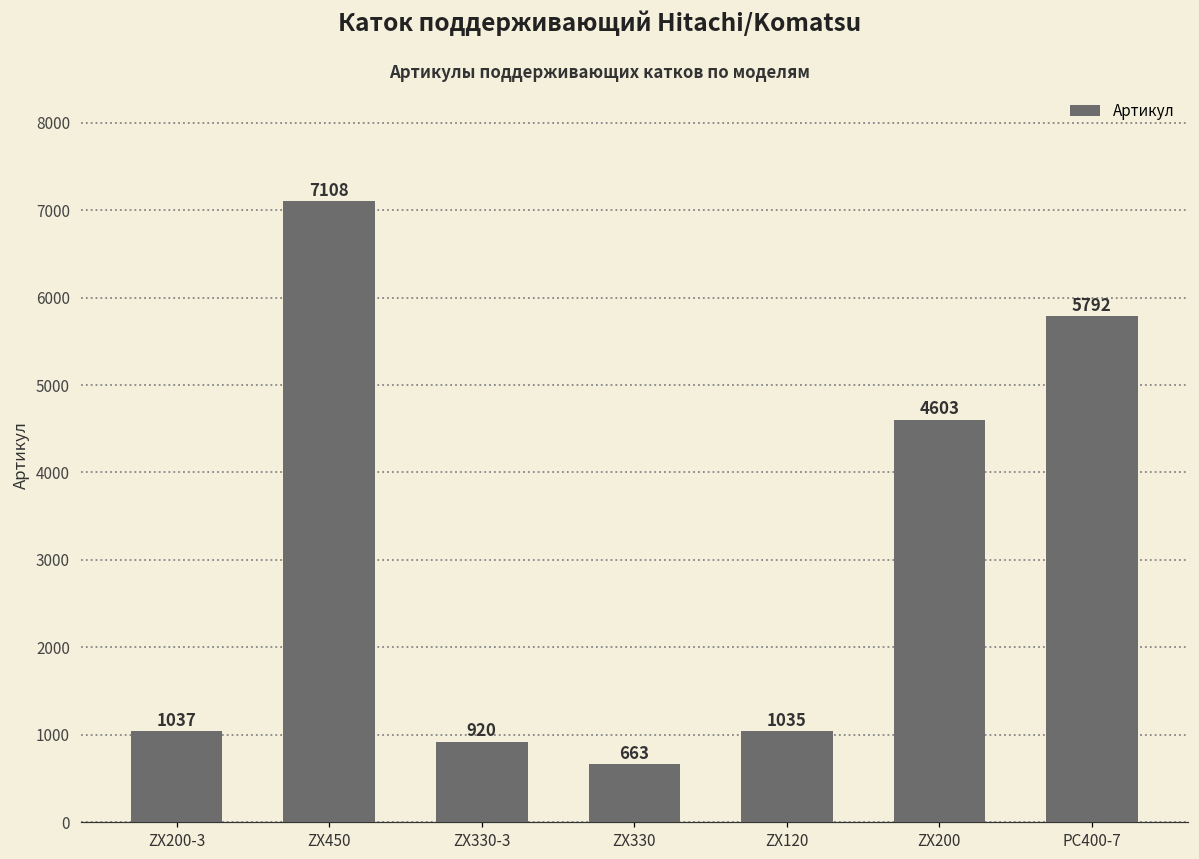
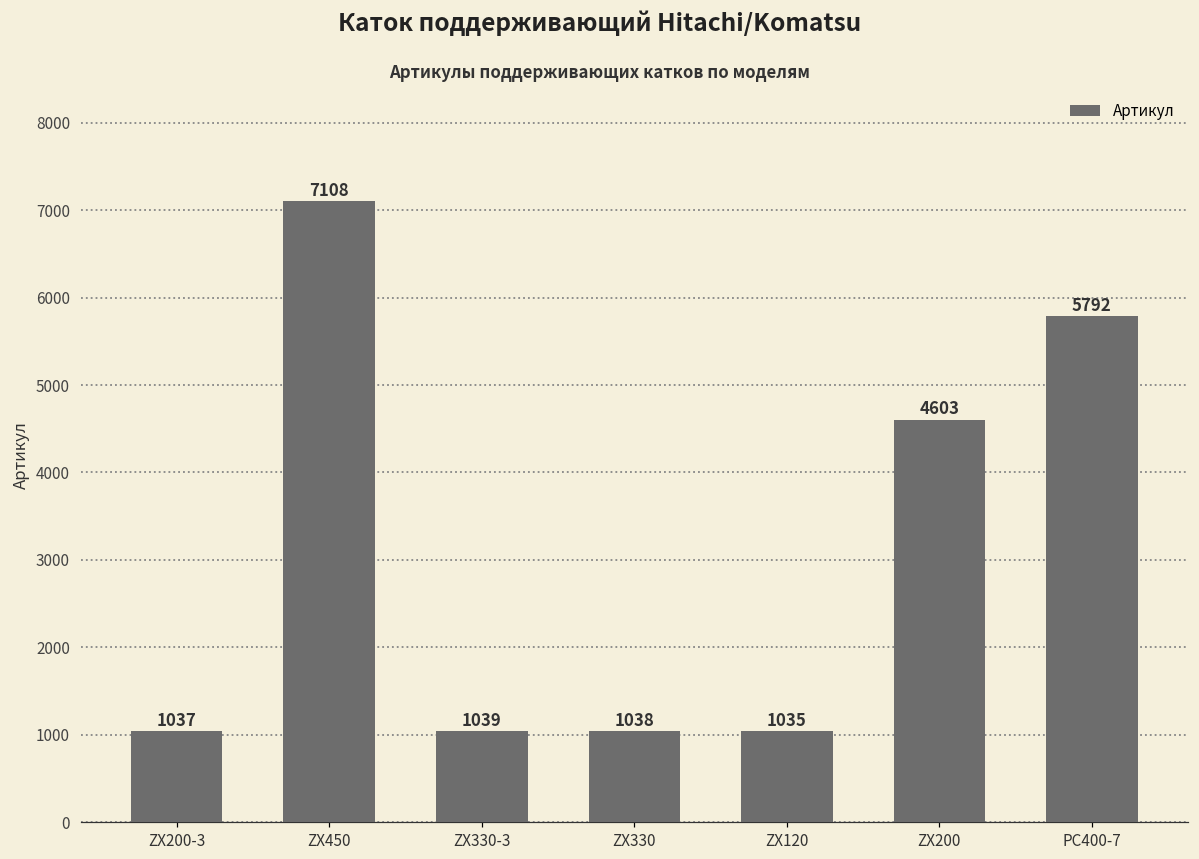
ZX330-3: 920 -> 1039
ZX330: 663 -> 1038
